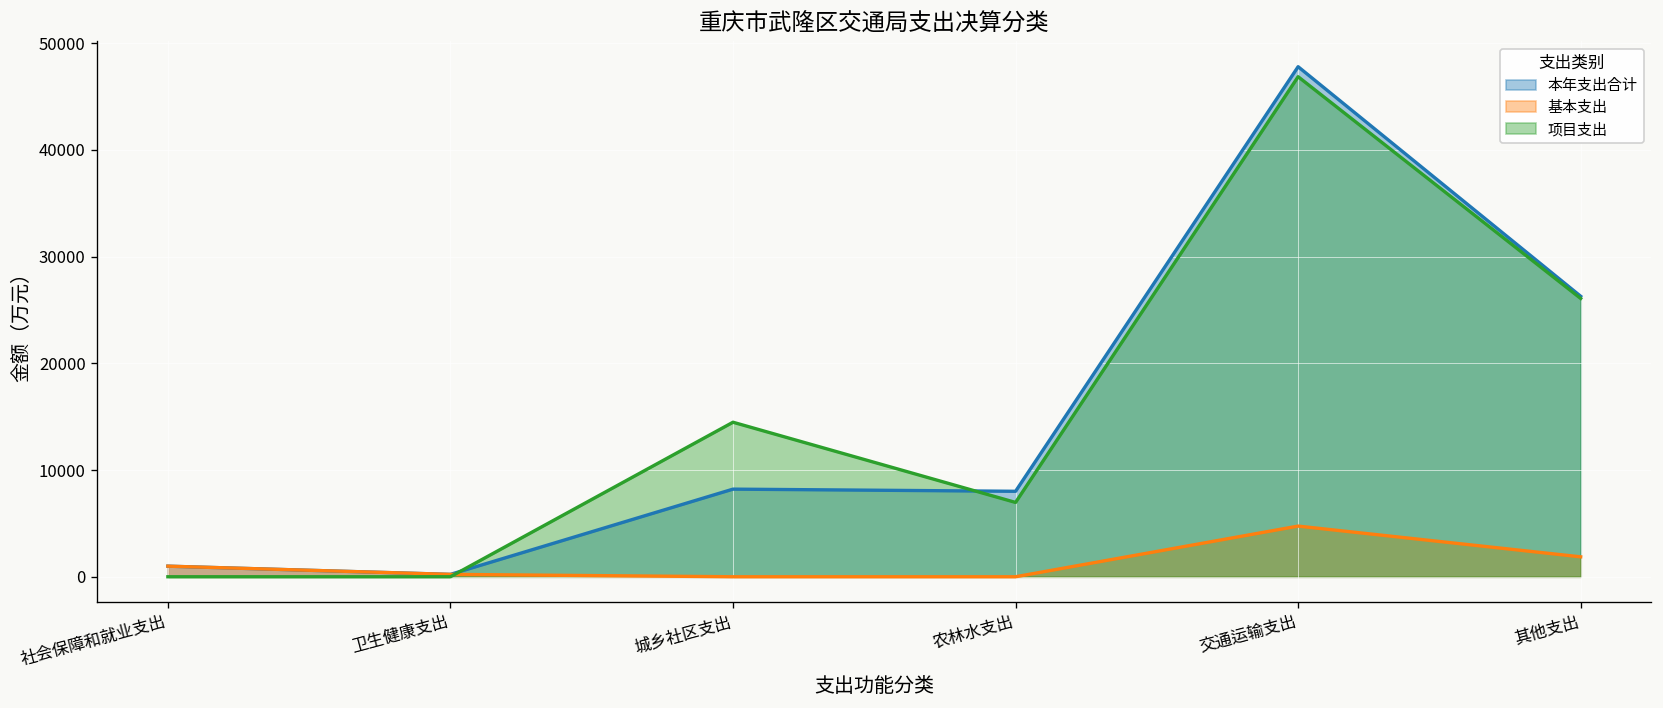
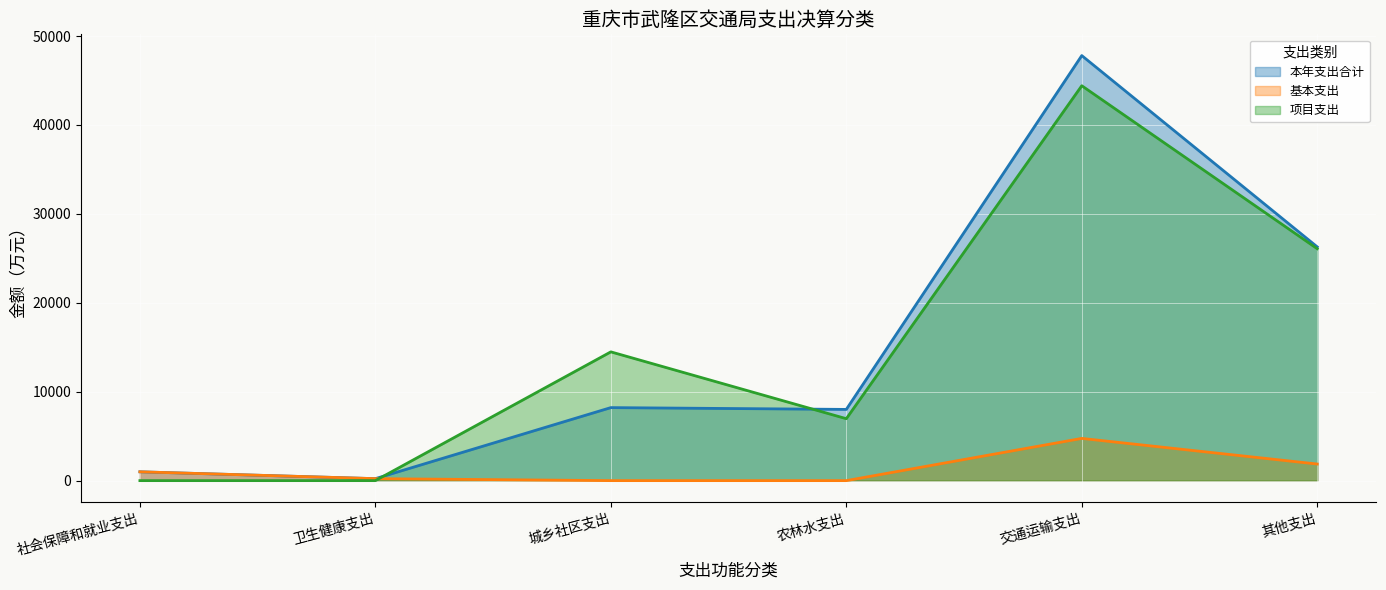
项目支出, 交通运输支出: 47000 -> 44000
